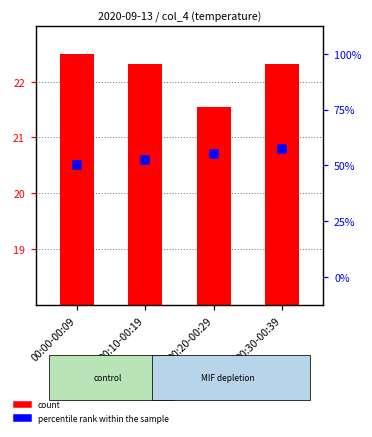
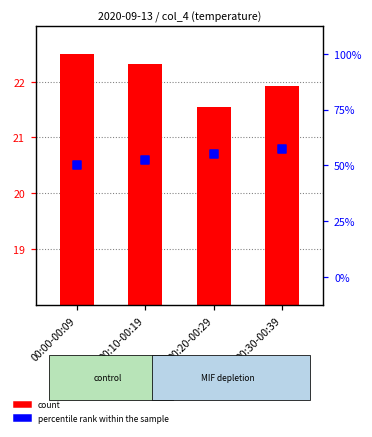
count, 00:30-00:39: 22.3 -> 21.9
